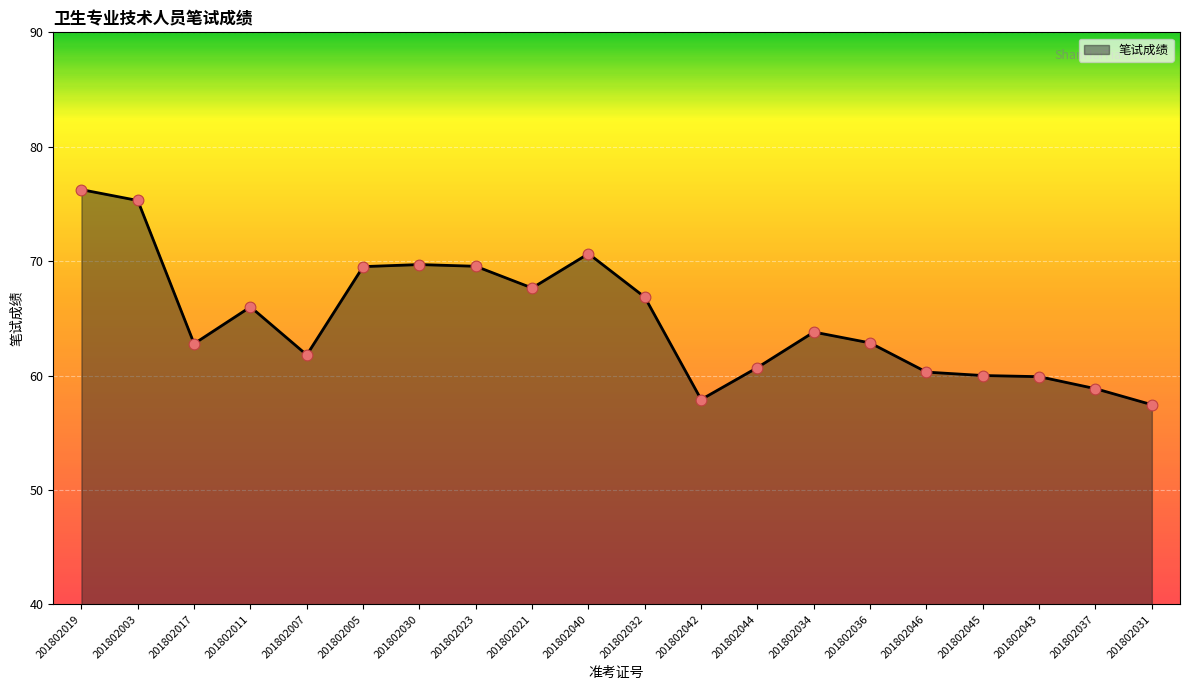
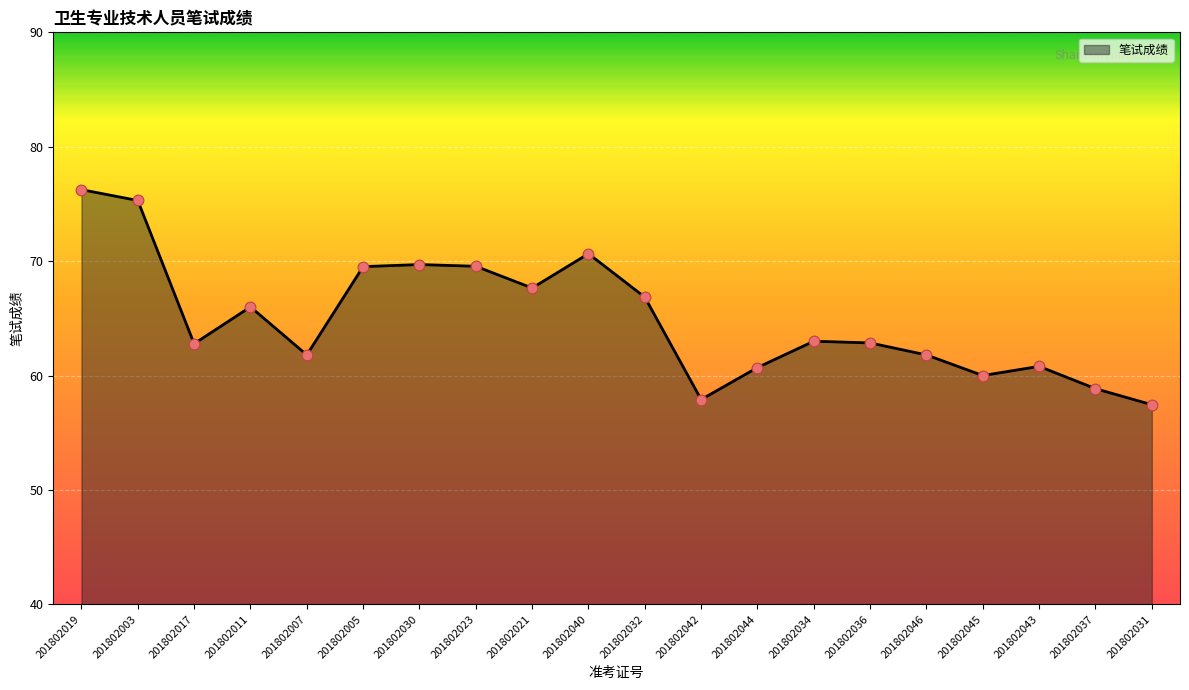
201802034: 63.8 -> 63.0
201802046: 60.3 -> 61.8
201802043: 59.9 -> 60.8
